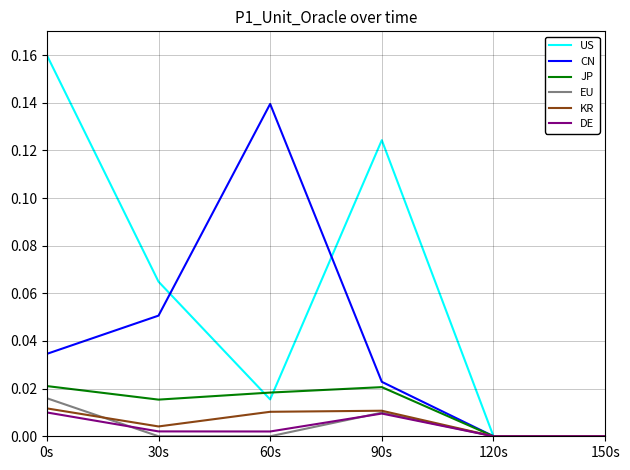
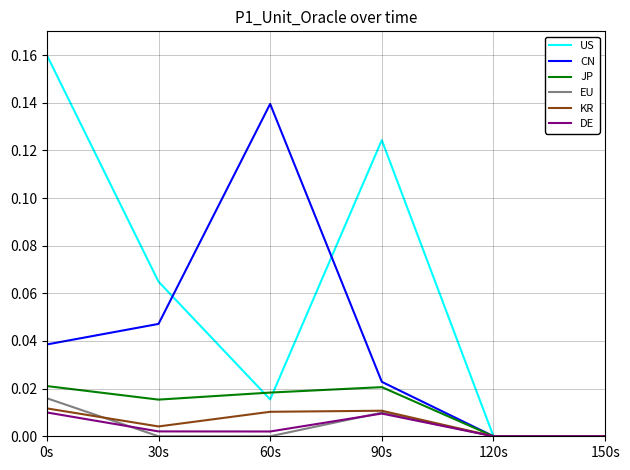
CN, 0s: 0.035 -> 0.039
CN, 30s: 0.051 -> 0.047
